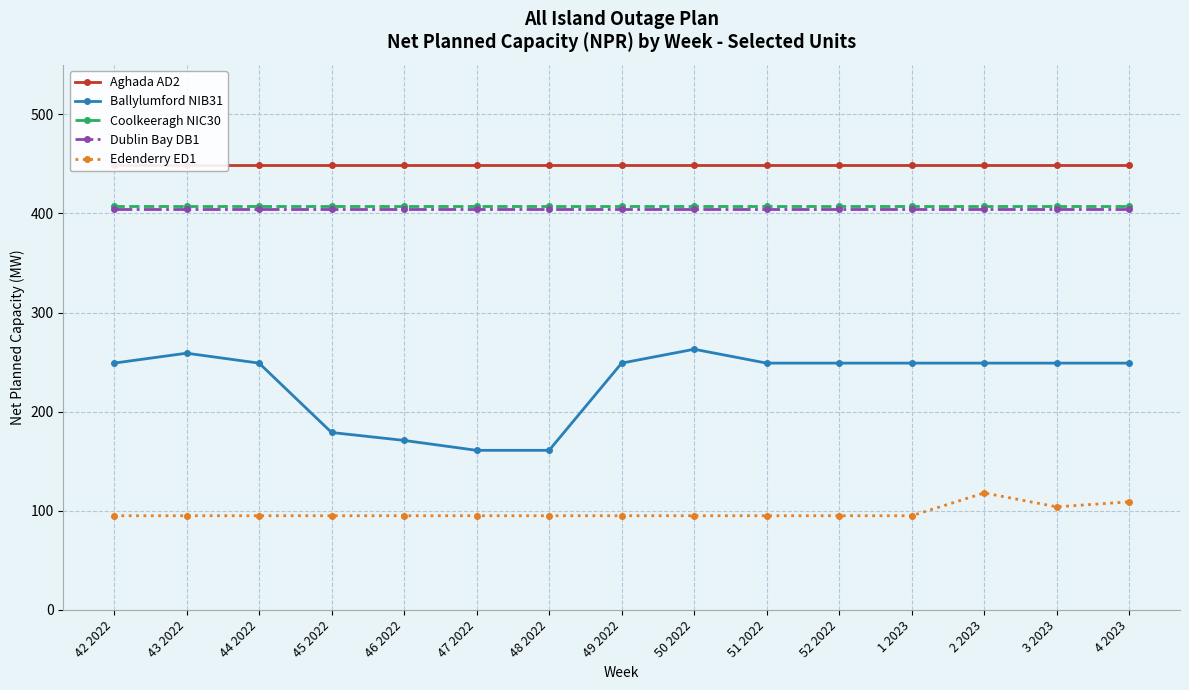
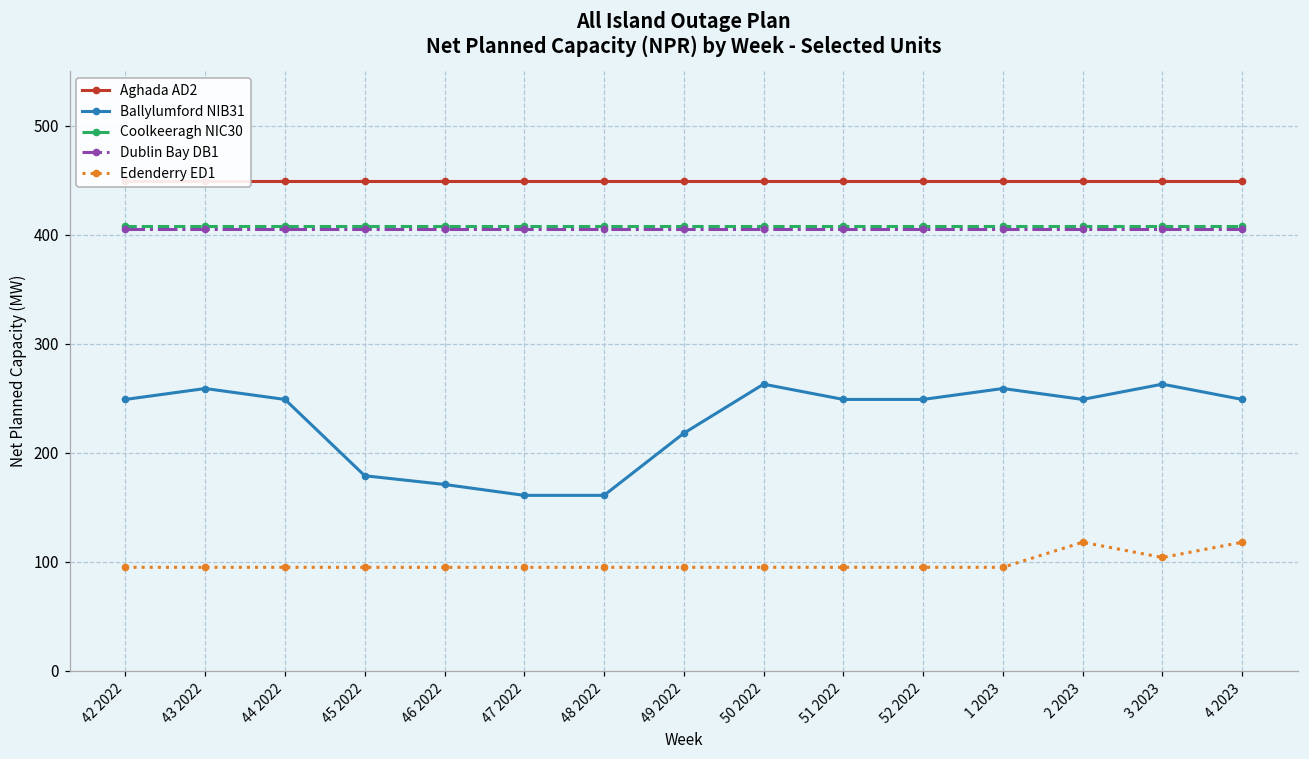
Ballylumford NIB31, 49 2022: 250 -> 220
Ballylumford NIB31, 1 2023: 250 -> 260
Ballylumford NIB31, 3 2023: 250 -> 260
Edenderry ED1, 4 2023: 110 -> 120
